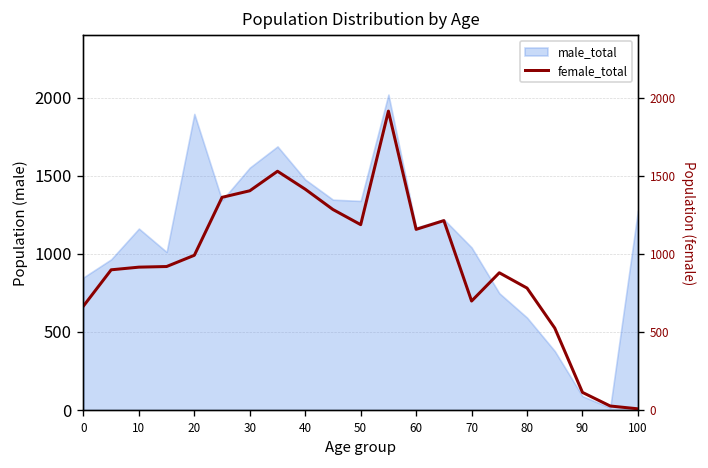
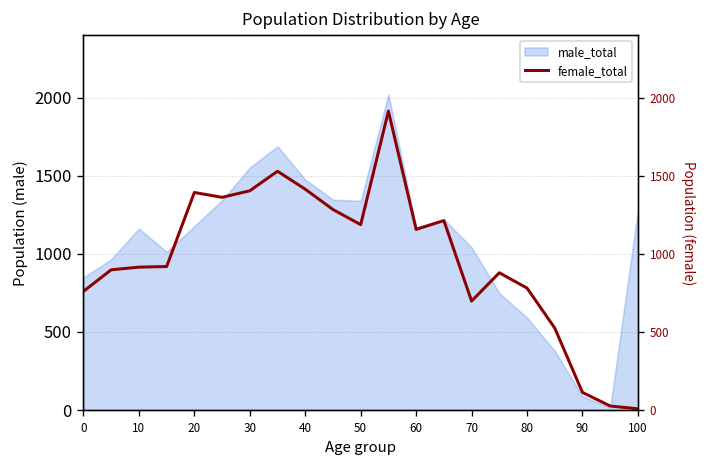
male_total, 20: 1900 -> 1180
female_total, 0: 670 -> 760
female_total, 20: 990 -> 1390
